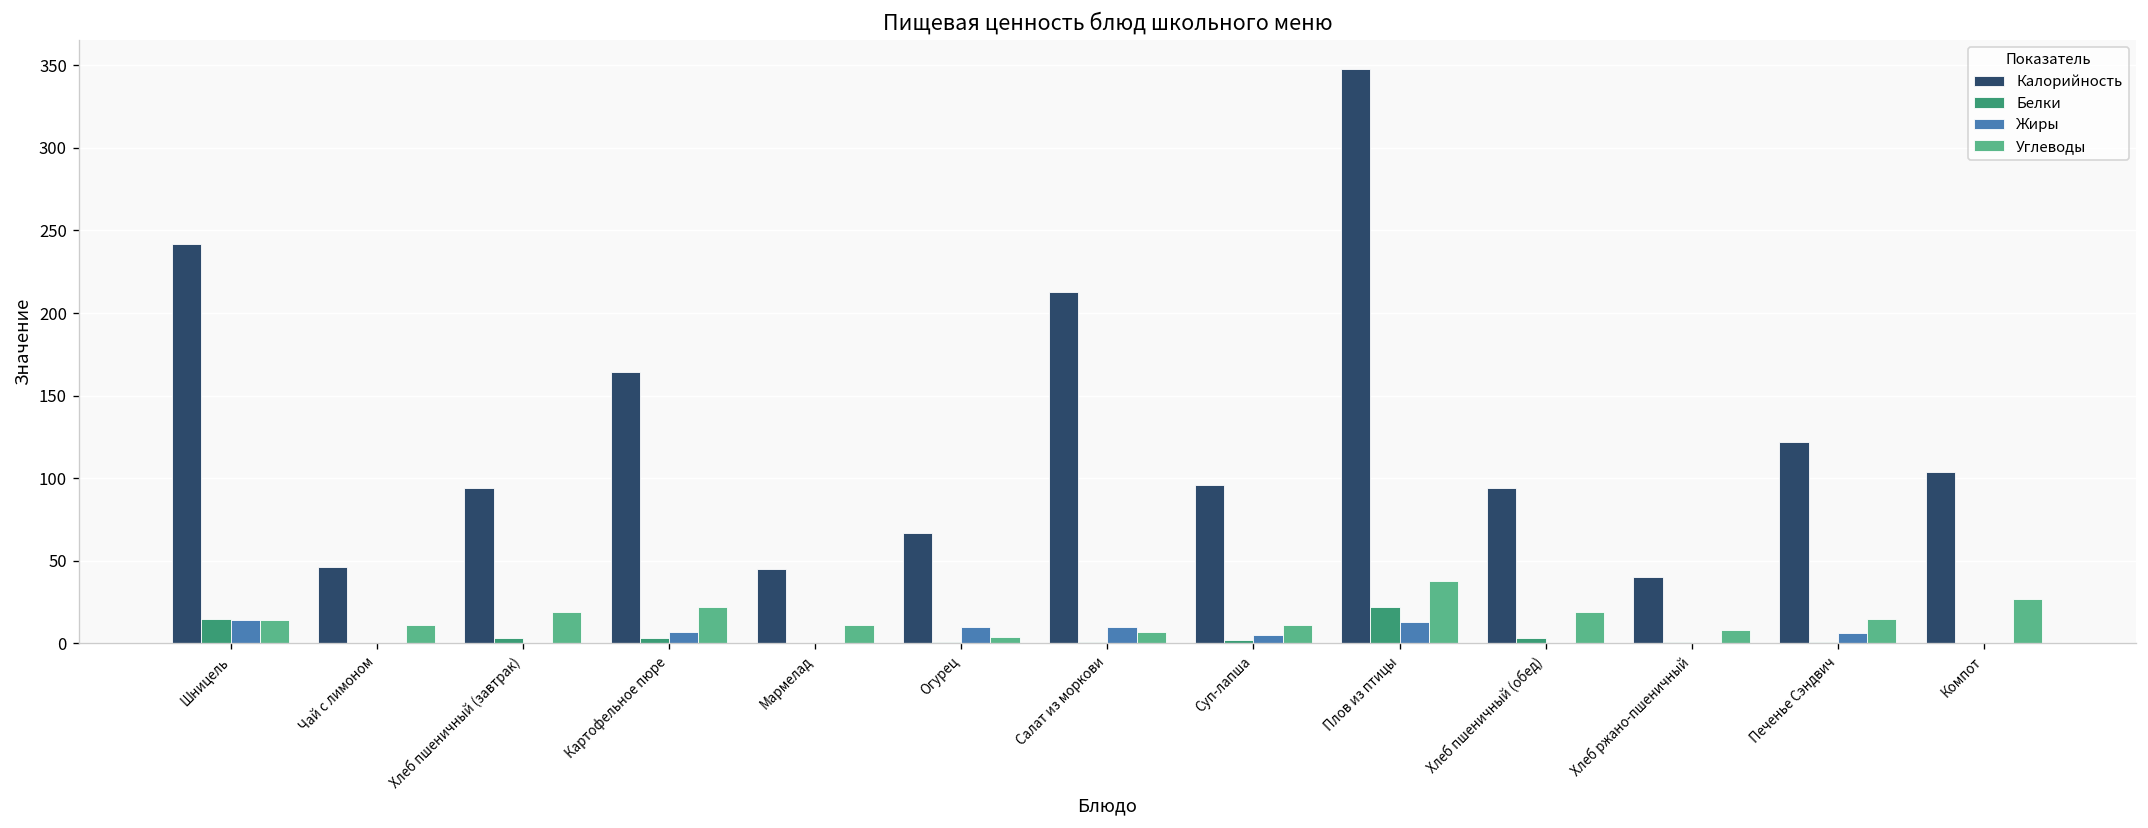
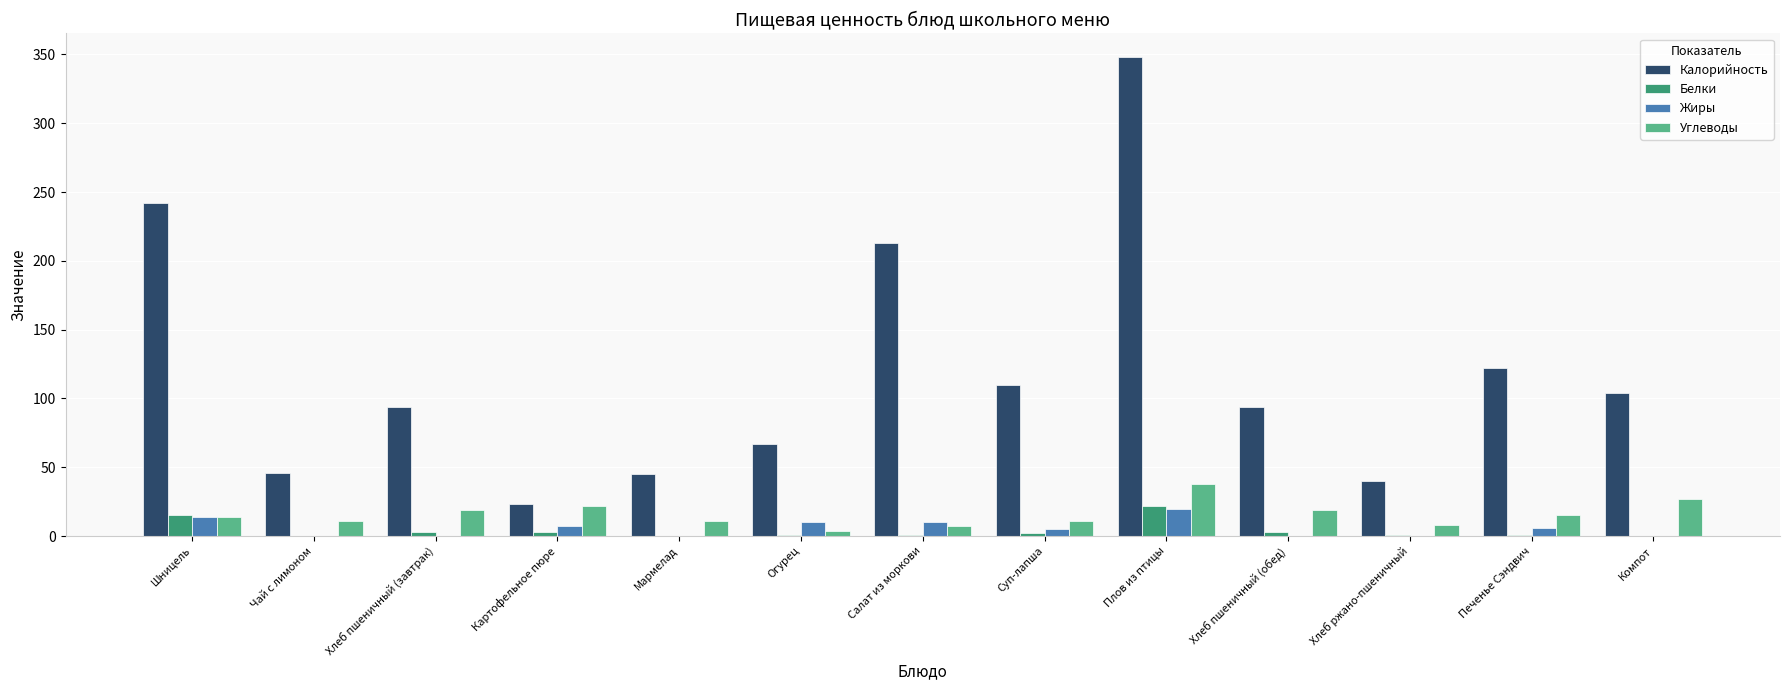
Калорийность, Картофельное пюре: 164 -> 23
Калорийность, Суп-лапша: 96 -> 110
Жиры, Плов из птицы: 13 -> 20
